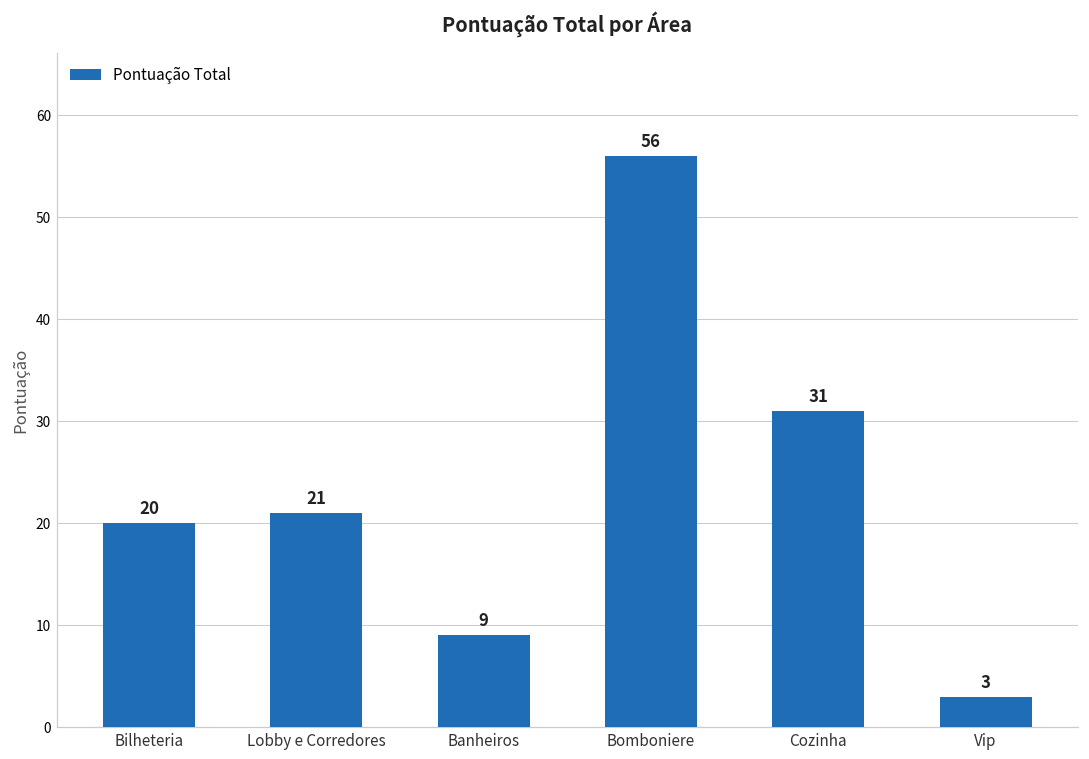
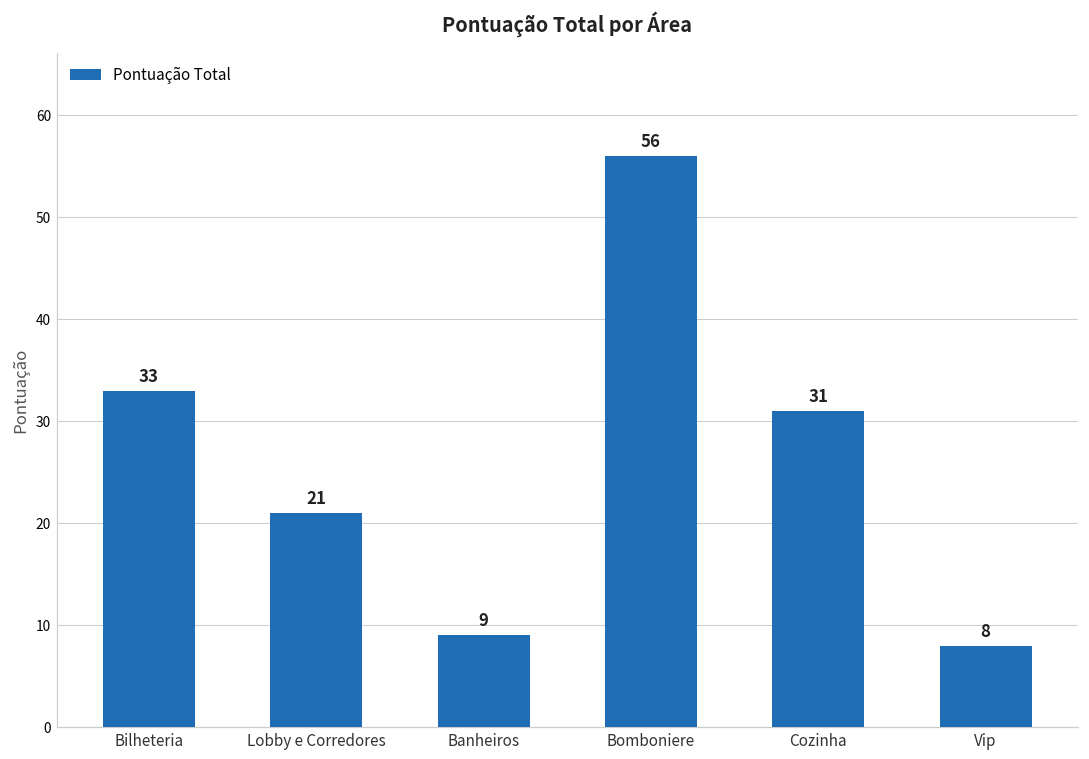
Bilheteria: 20 -> 33
Vip: 3 -> 8
